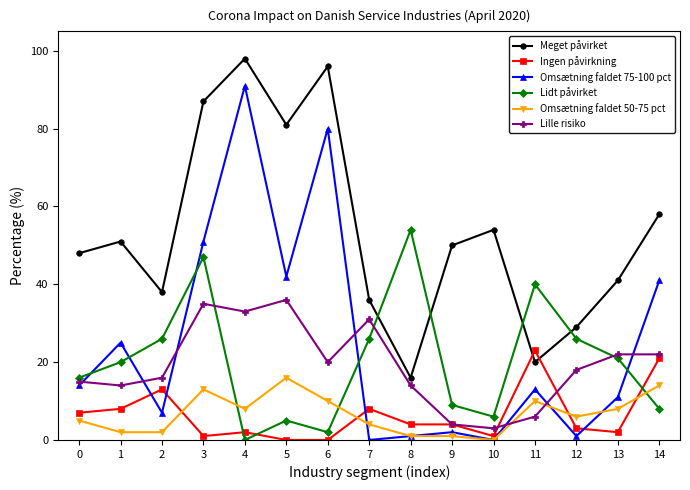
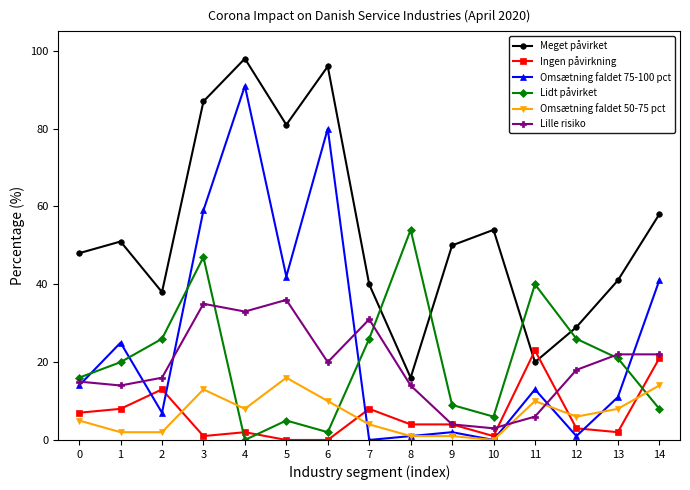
Omsætning faldet 75-100 pct, 3: 51 -> 59
Meget påvirket, 7: 36 -> 40
